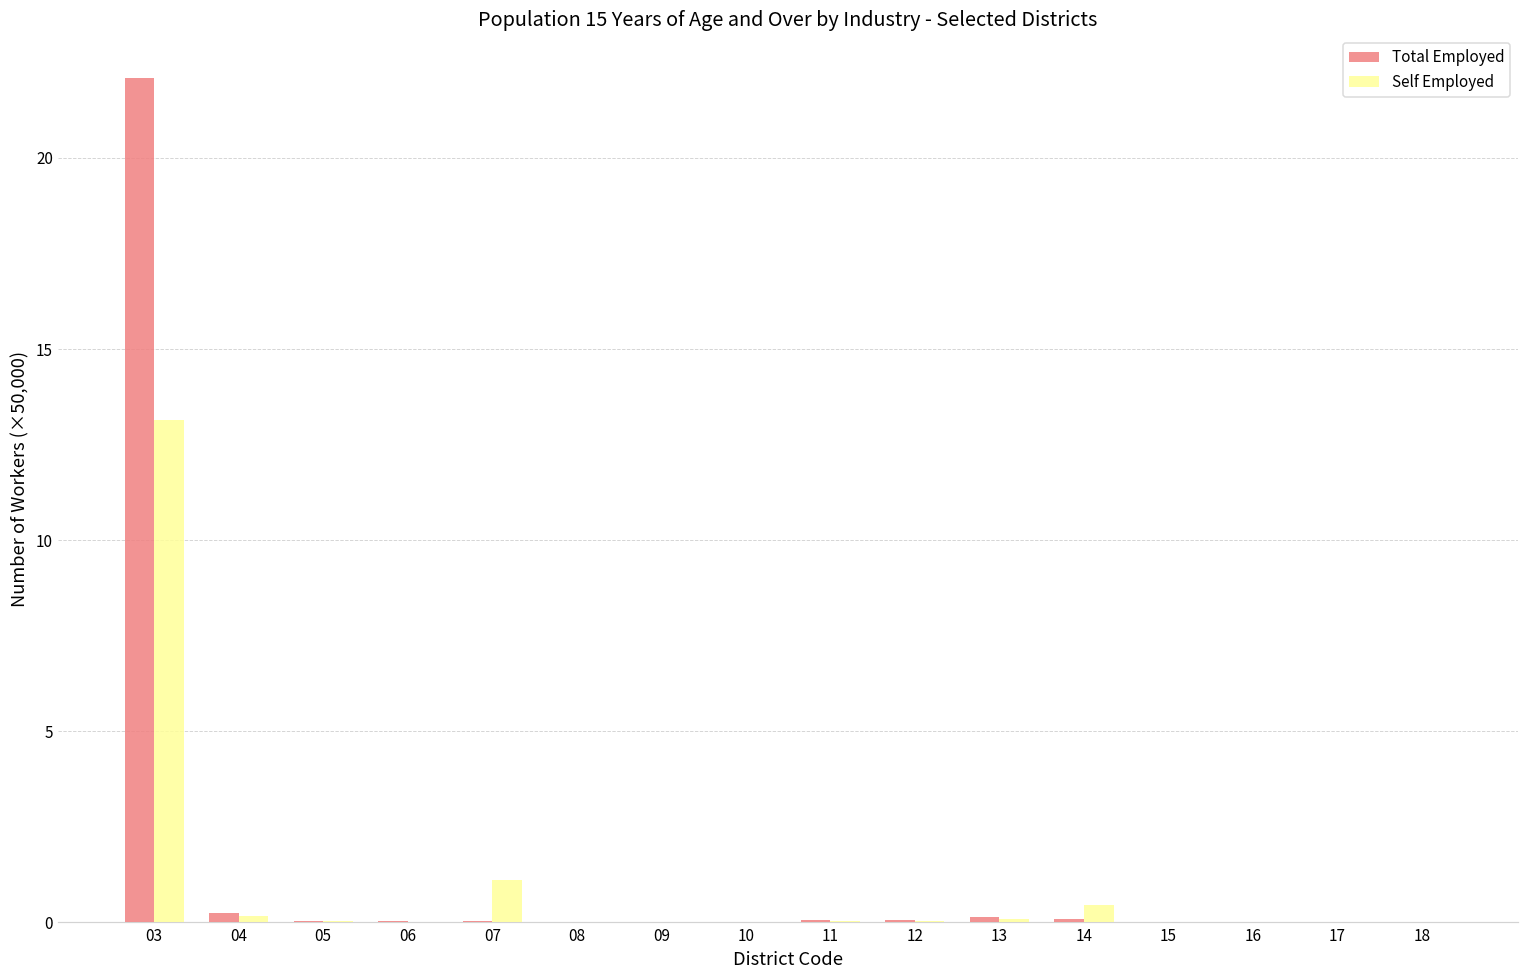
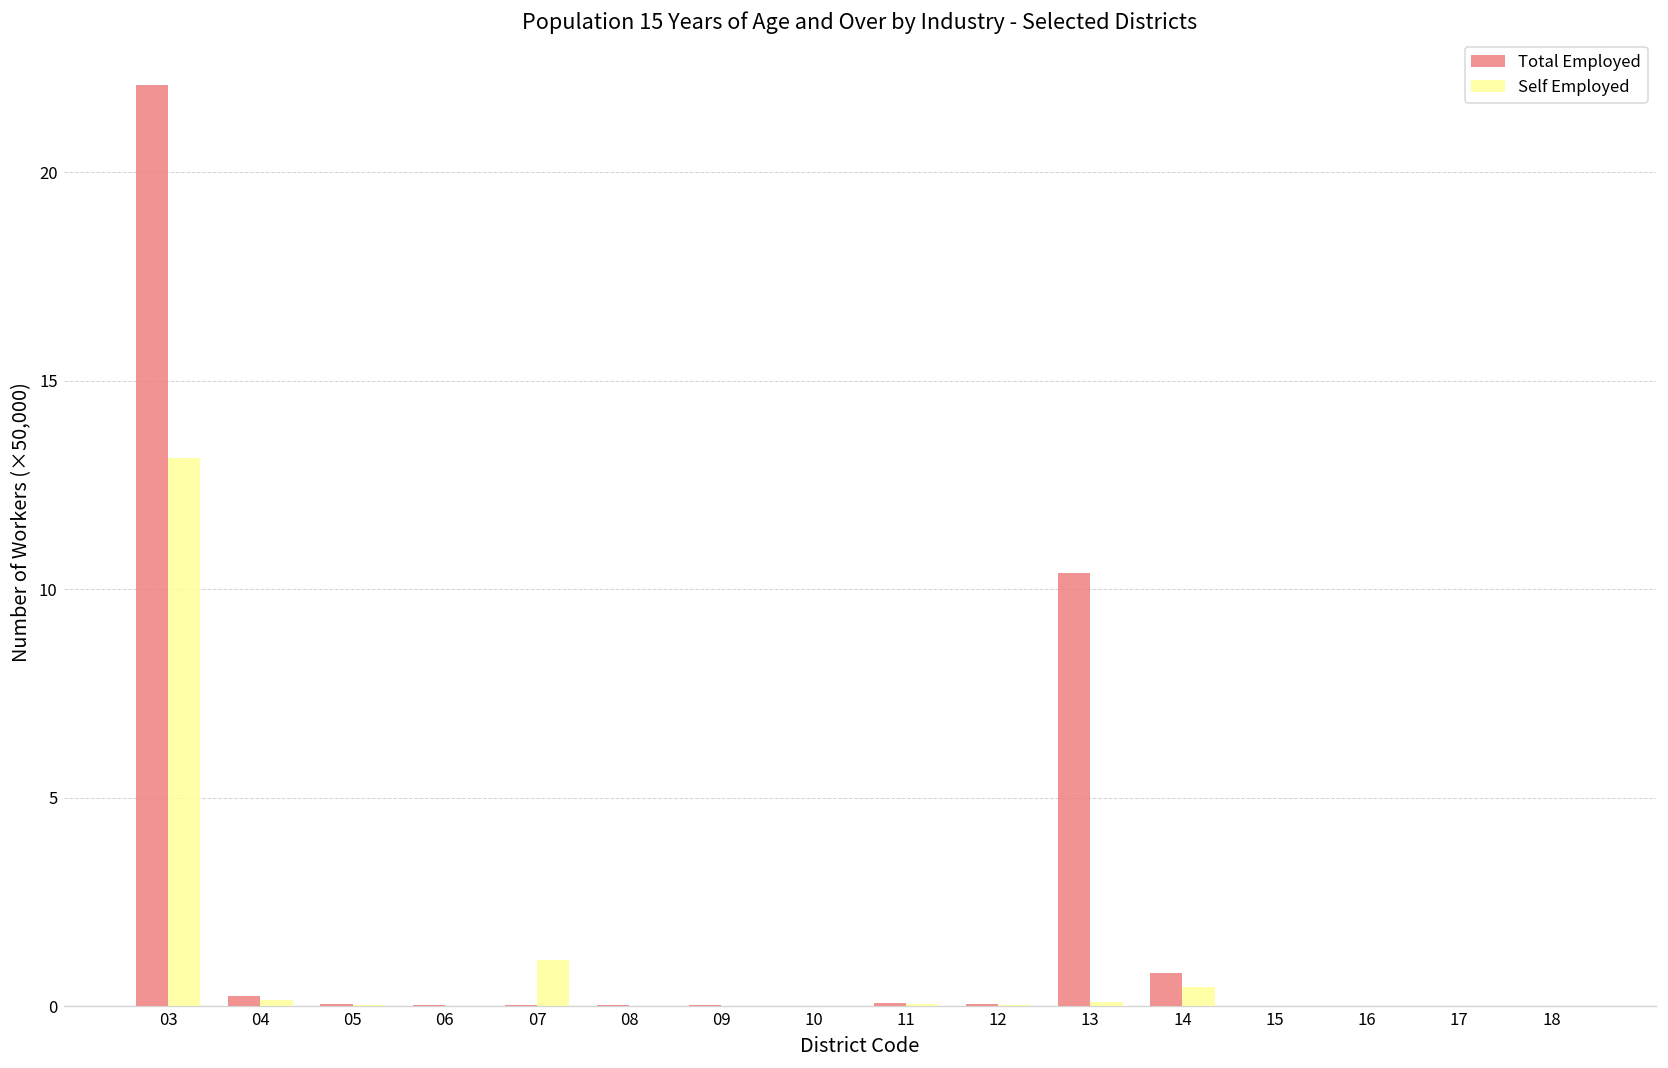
Total Employed, 13: 0.1 -> 10.4
Total Employed, 14: 0.1 -> 0.8
